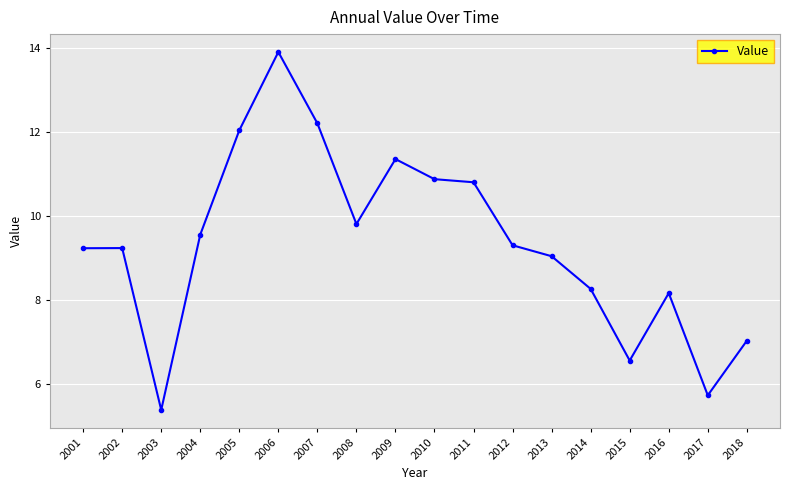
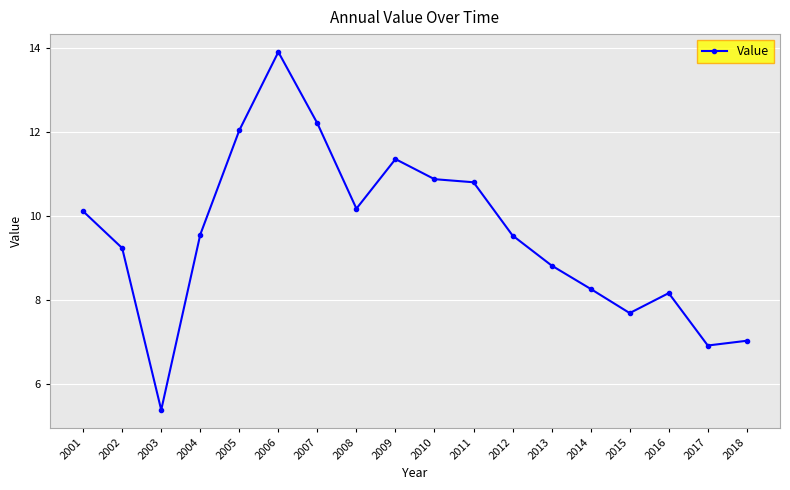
2001: 9.2 -> 10.1
2008: 9.8 -> 10.2
2012: 9.3 -> 9.5
2013: 9.0 -> 8.8
2015: 6.6 -> 7.7
2017: 5.7 -> 6.9
